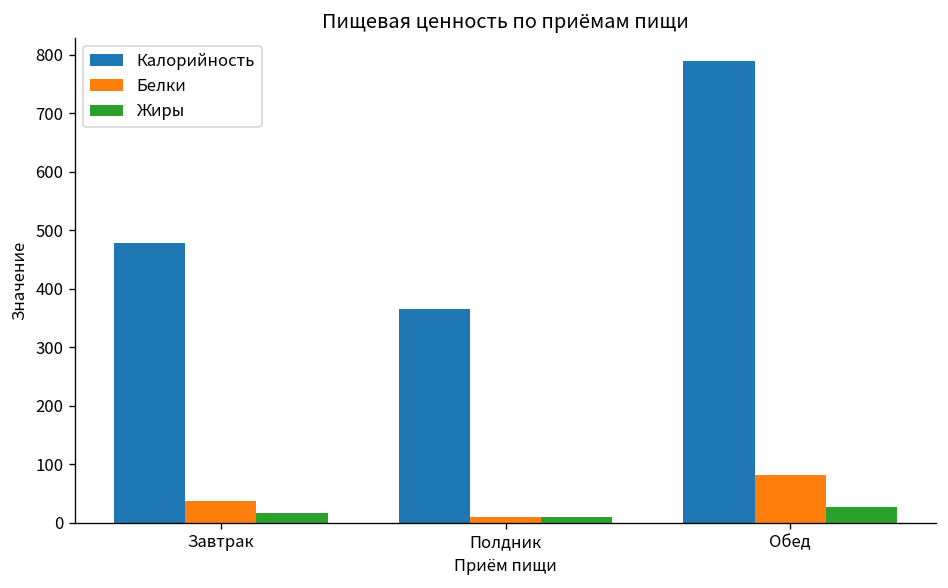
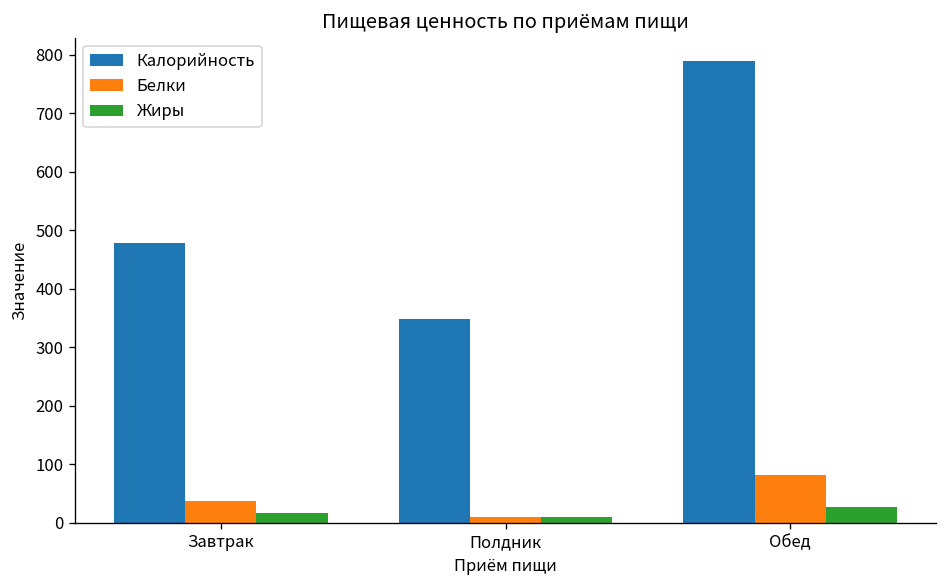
Калорийность, Полдник: 370 -> 350
